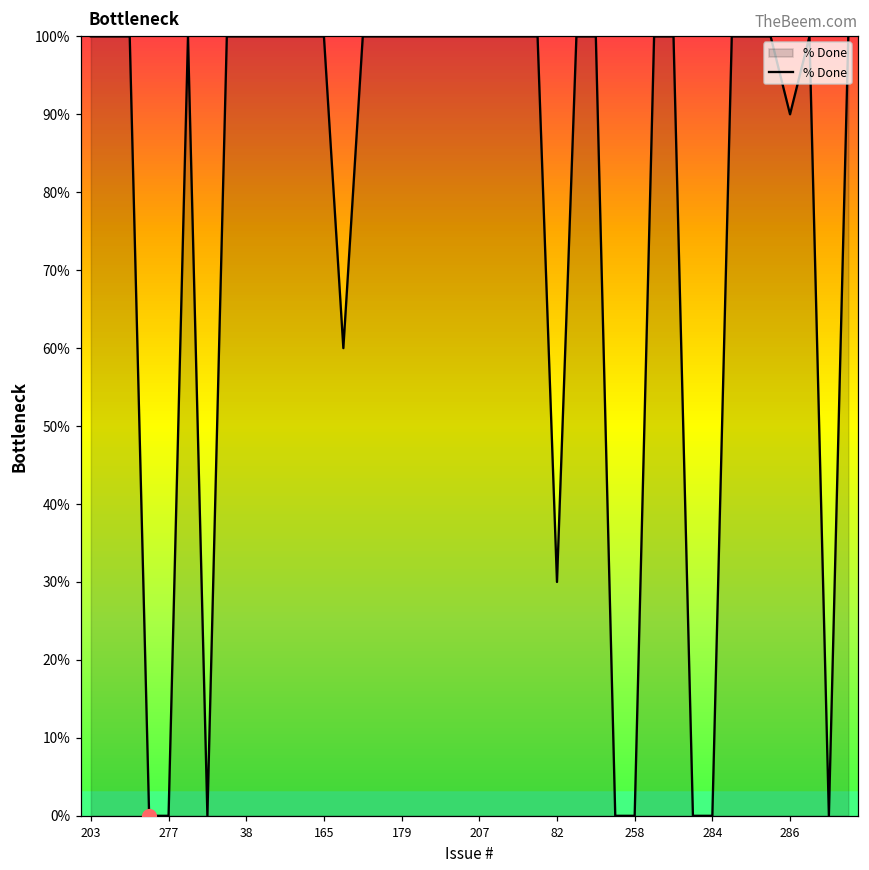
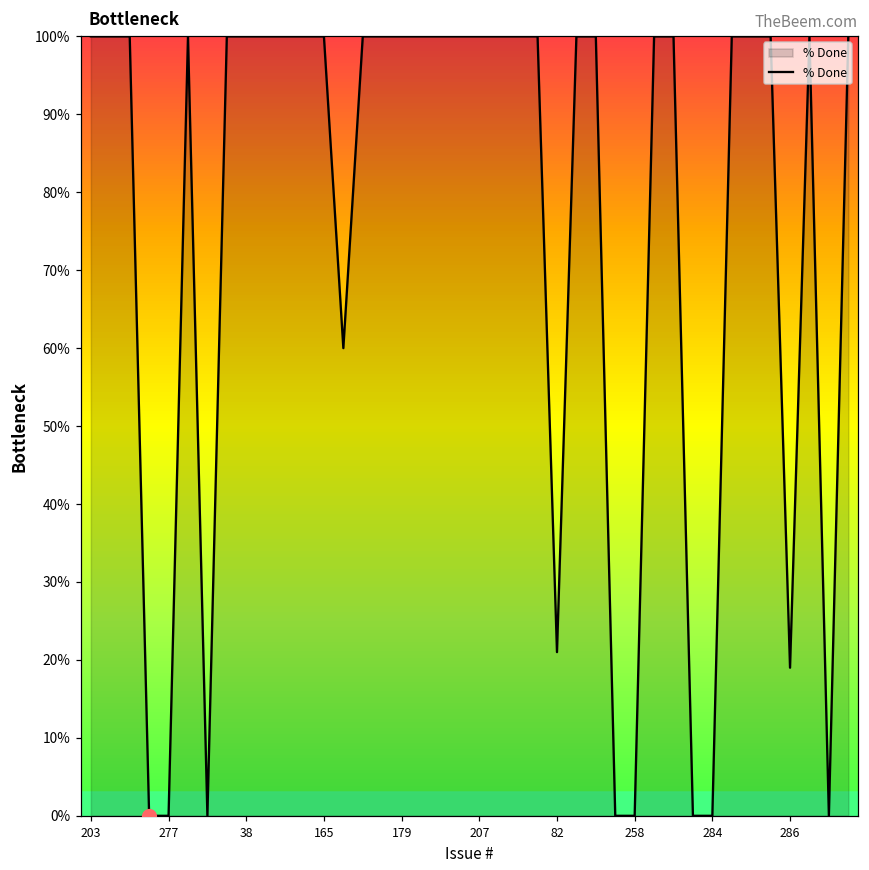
% Done, 82: 30% -> 21%
% Done, 286: 90% -> 19%
